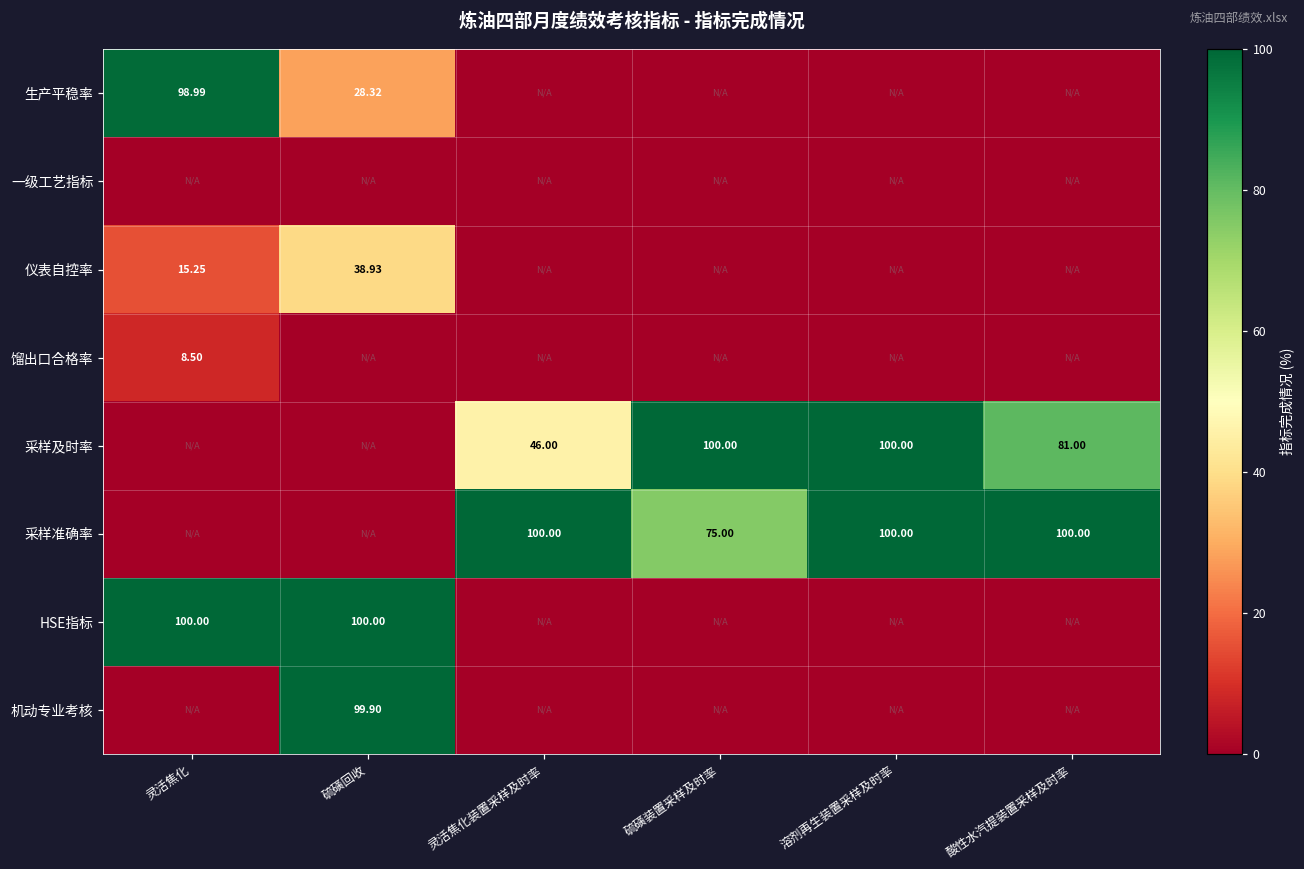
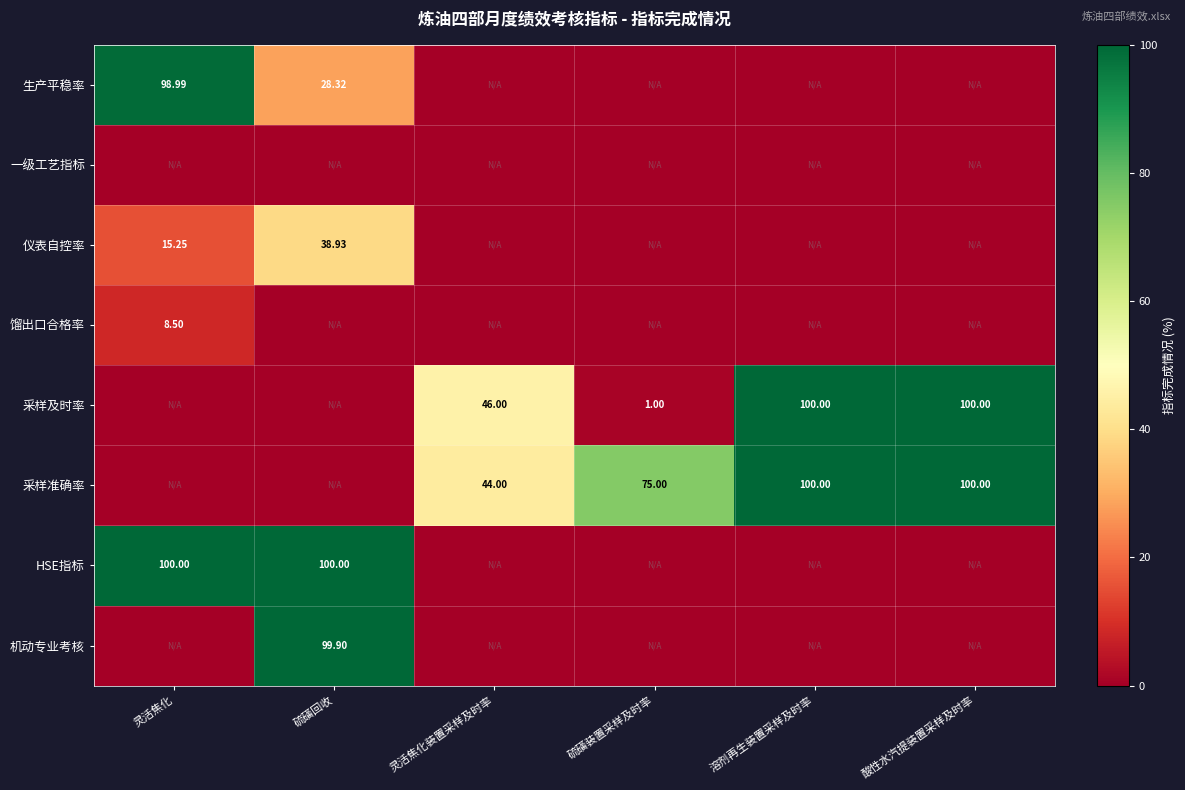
采样及时率, 硫磺装置采样及时率: 100.00 -> 1.00
采样及时率, 酸性水汽提装置采样及时率: 81.00 -> 100.00
采样准确率, 灵活焦化装置采样及时率: 100.00 -> 44.00
